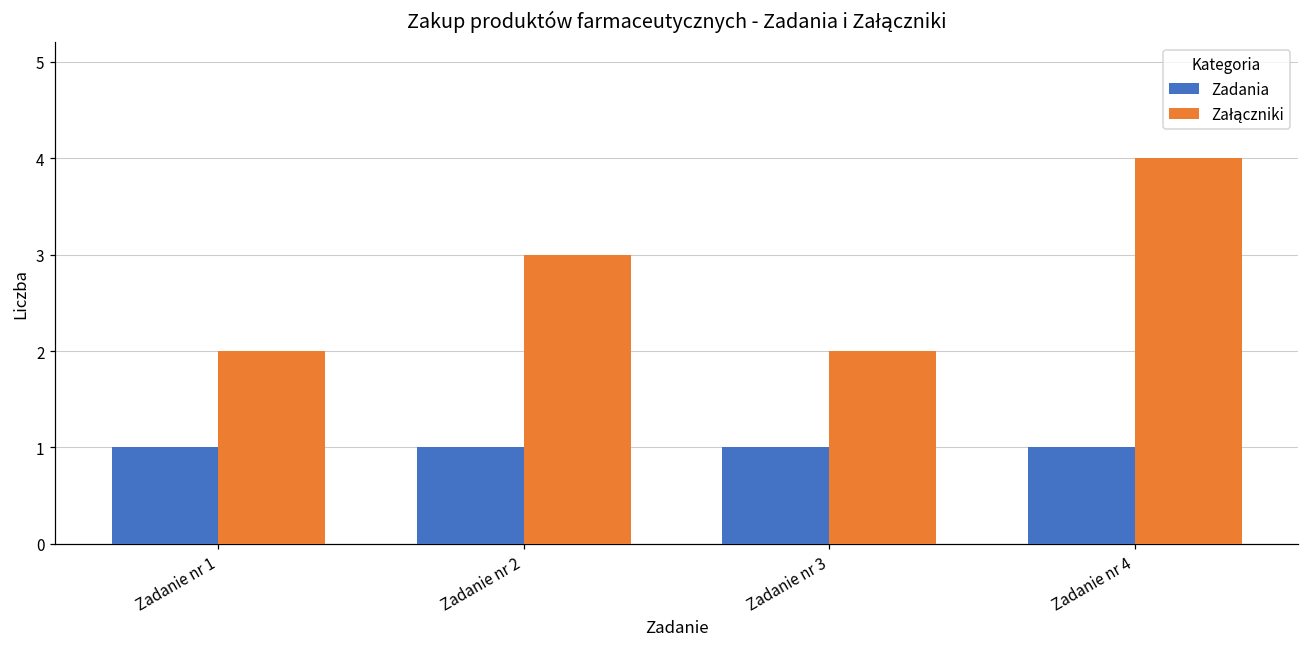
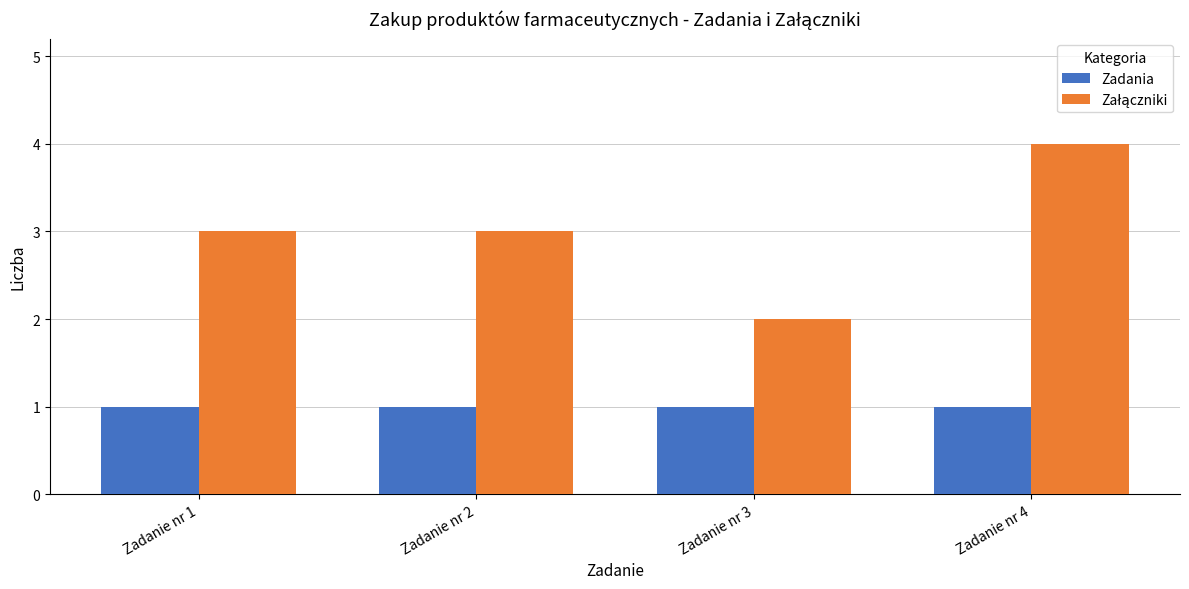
Załączniki, Zadanie nr 1: 2 -> 3
